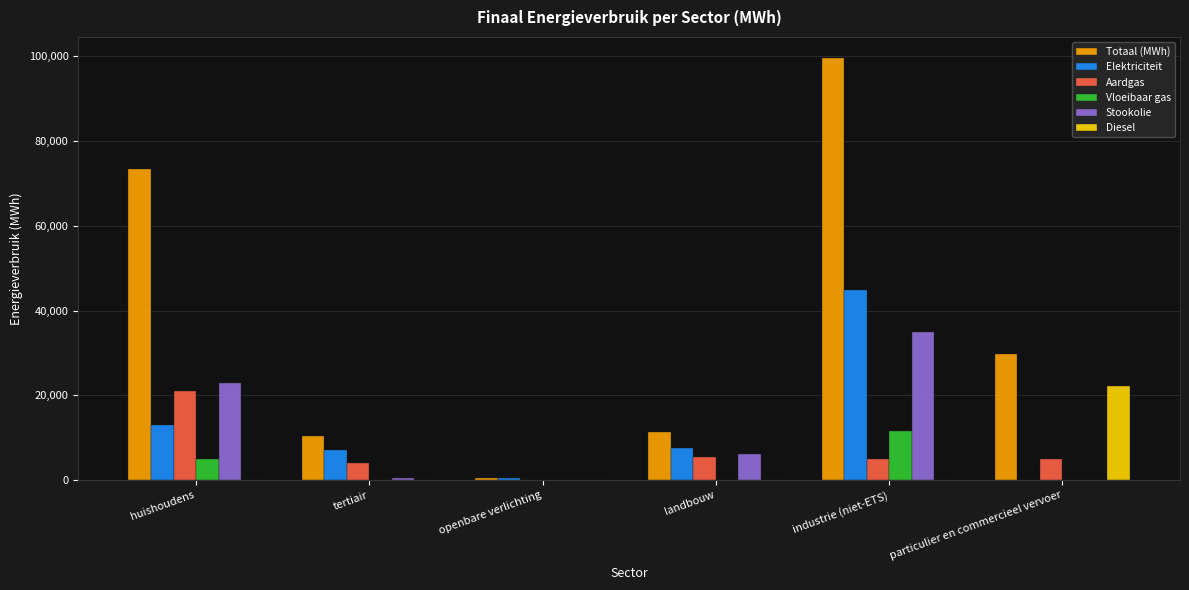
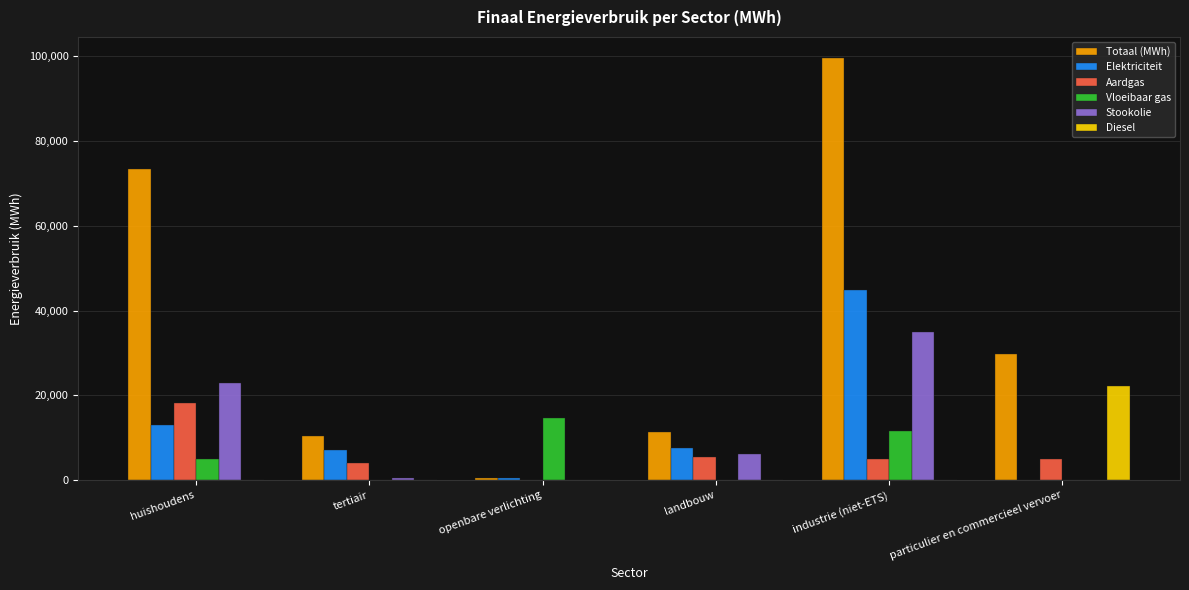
Aardgas, huishoudens: 21,000 -> 18,000
Vloeibaar gas, openbare verlichting: 0 -> 15,000
